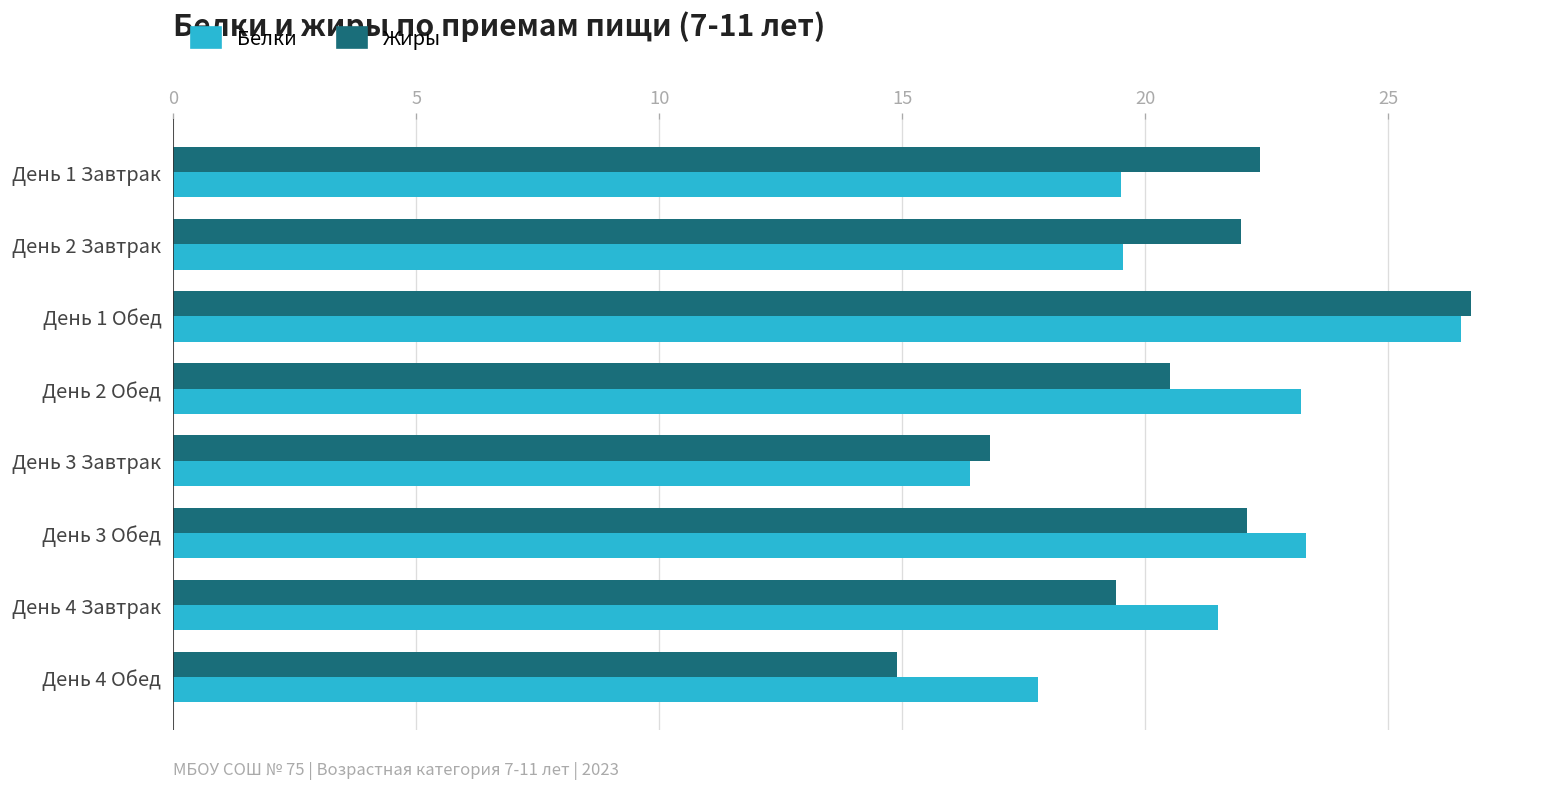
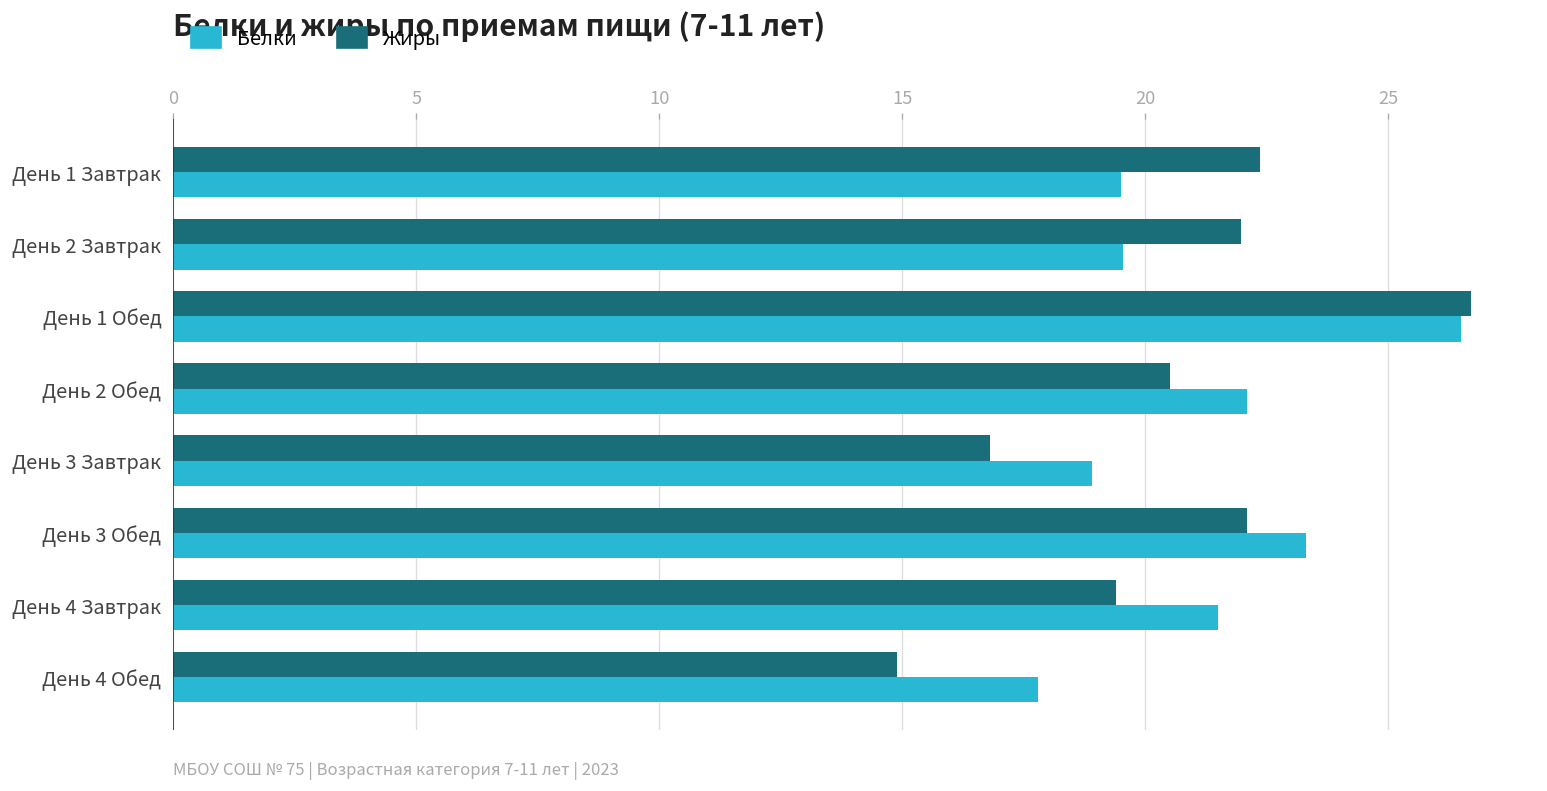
Белки, День 2 Обед: 23.2 -> 22.1
Белки, День 3 Завтрак: 16.4 -> 18.9
